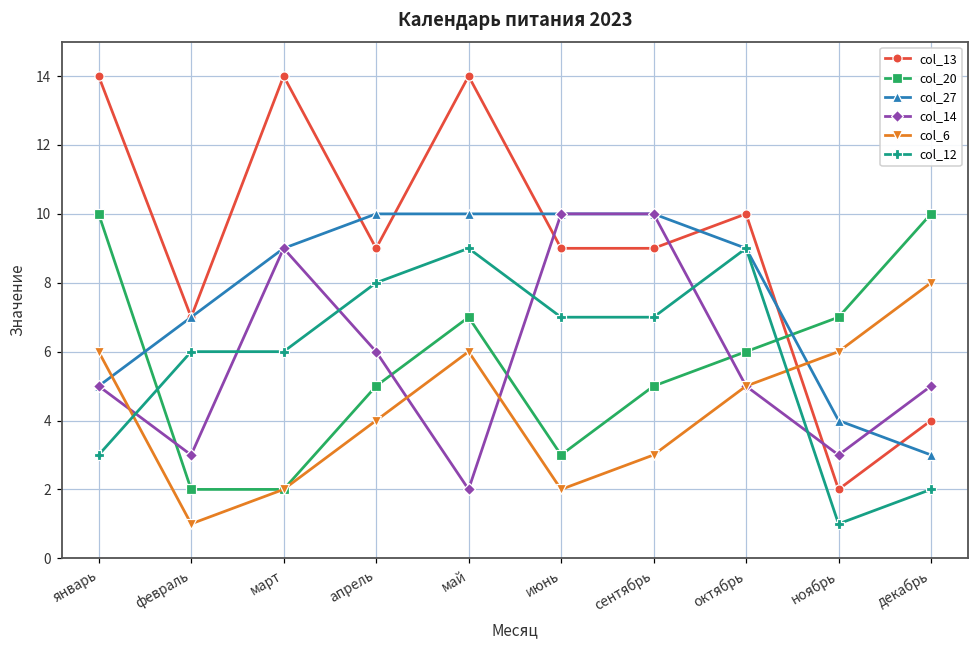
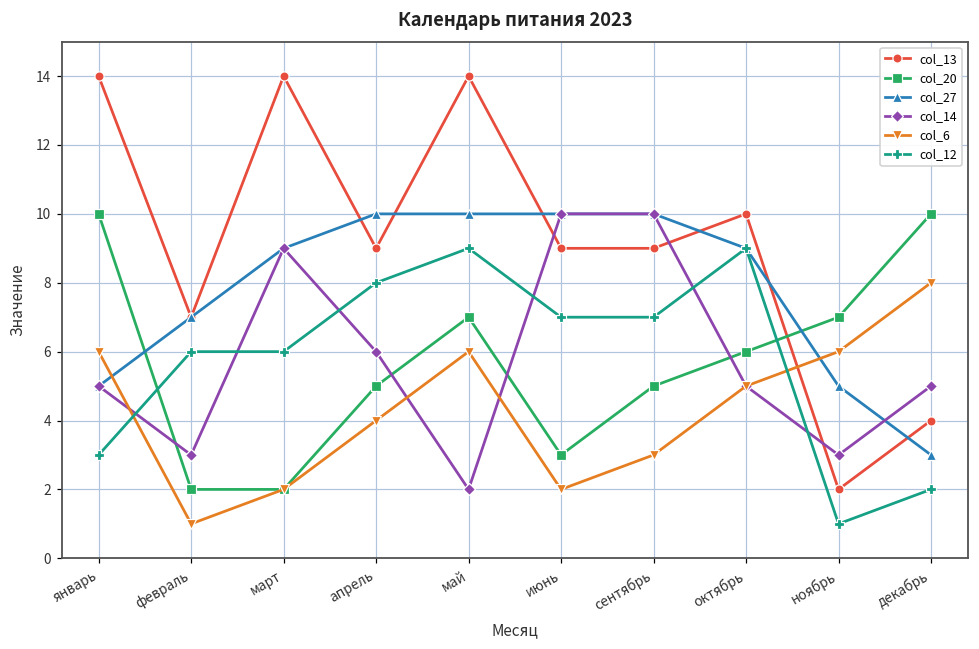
col_27, ноябрь: 4 -> 5
